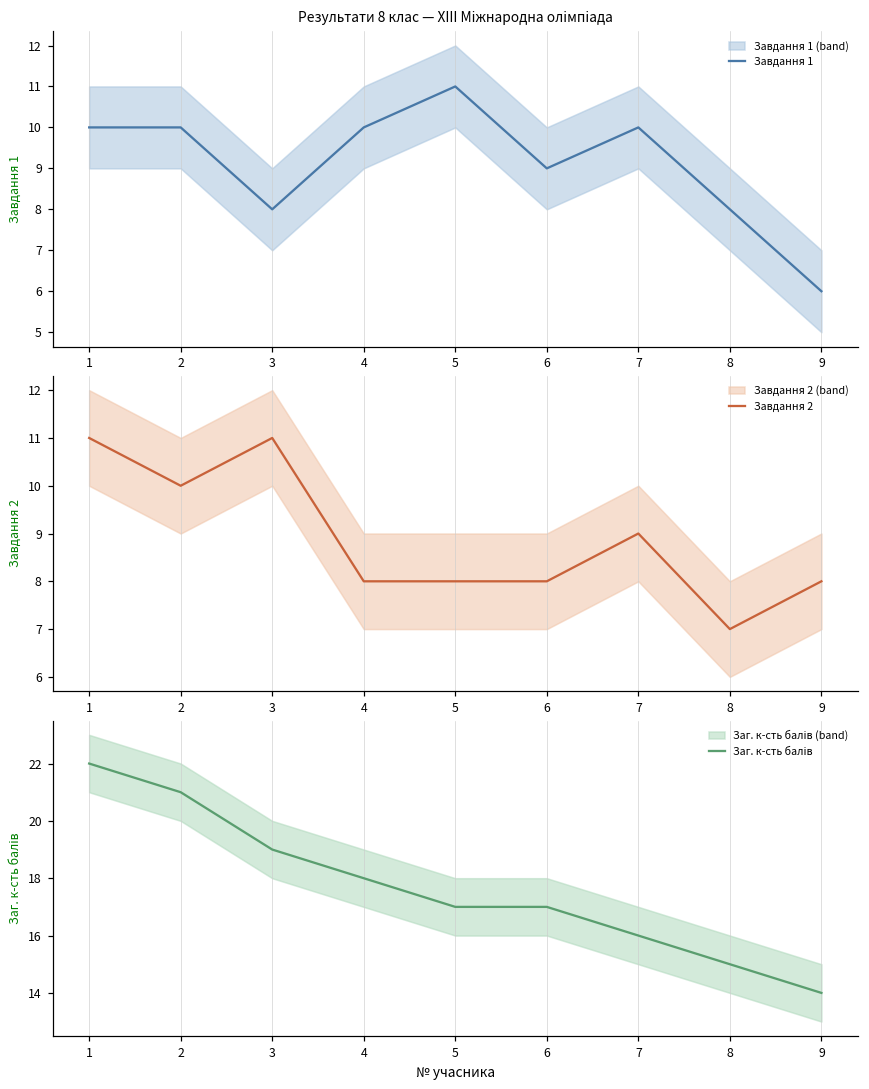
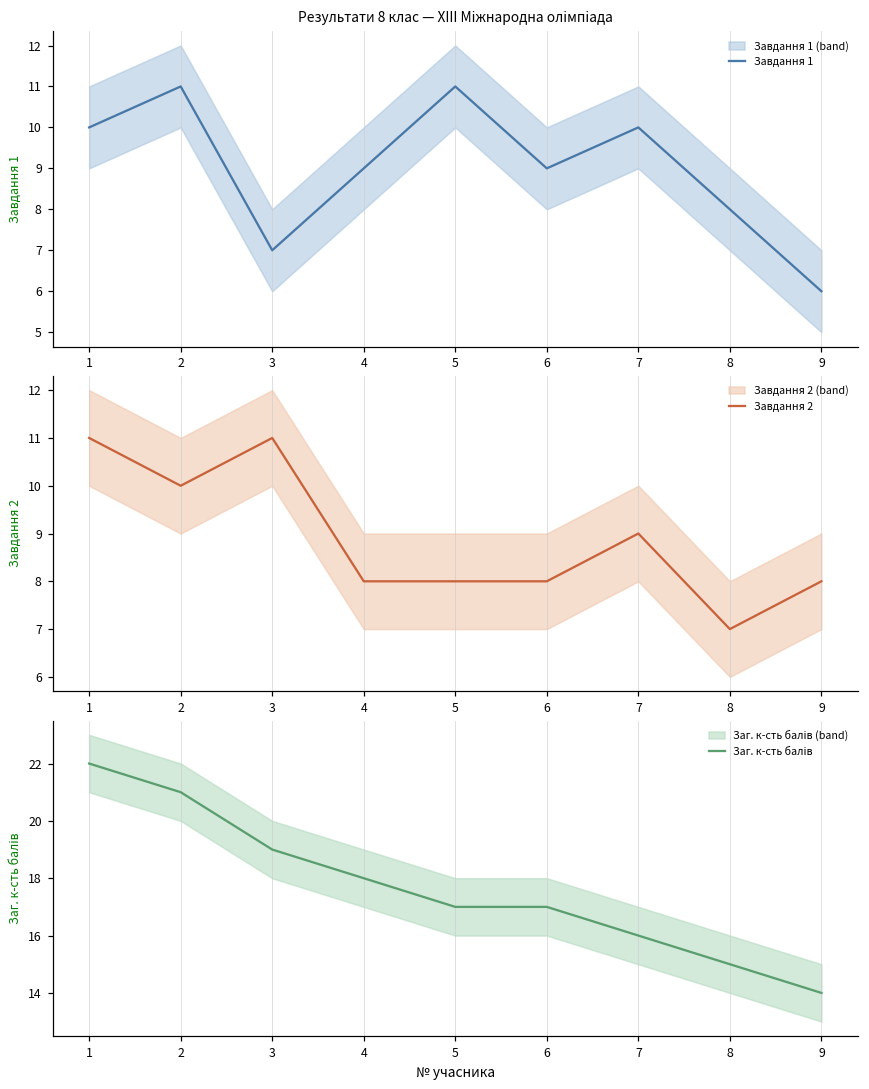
Результати 8 клас — XIII Міжнародна олімпіада, Завдання 1, 2: 10 -> 11
Результати 8 клас — XIII Міжнародна олімпіада, Завдання 1, 3: 8 -> 7
Результати 8 клас — XIII Міжнародна олімпіада, Завдання 1, 4: 10 -> 9
